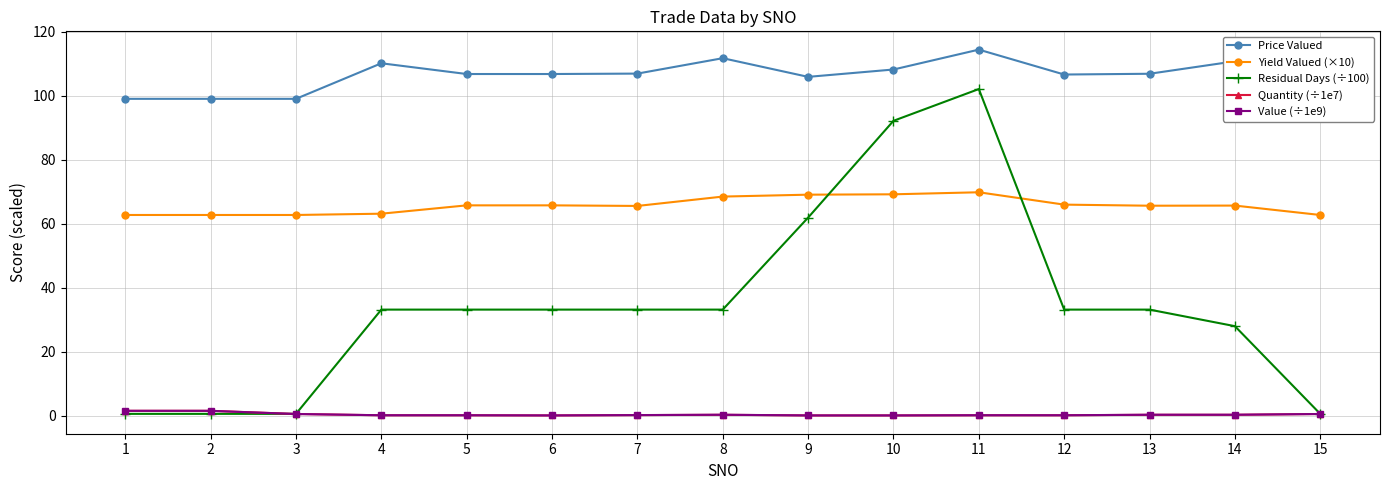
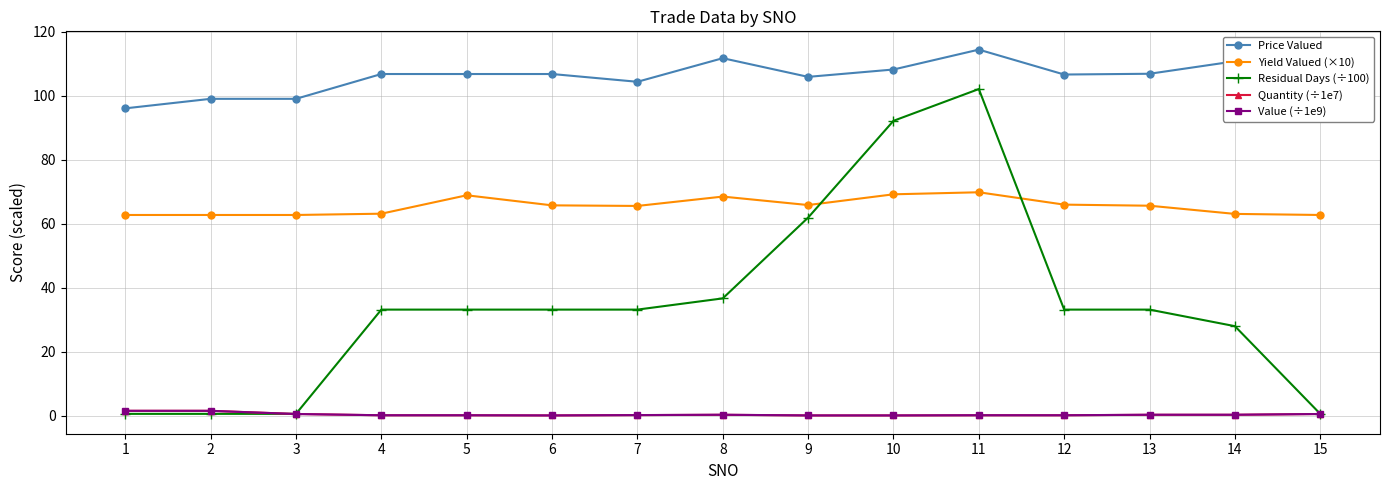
Price Valued, 1: 99 -> 96
Price Valued, 4: 110 -> 107
Yield Valued (×10), 5: 66 -> 69
Price Valued, 7: 107 -> 104
Residual Days (÷100), 8: 33 -> 37
Yield Valued (×10), 9: 69 -> 66
Yield Valued (×10), 14: 66 -> 63
